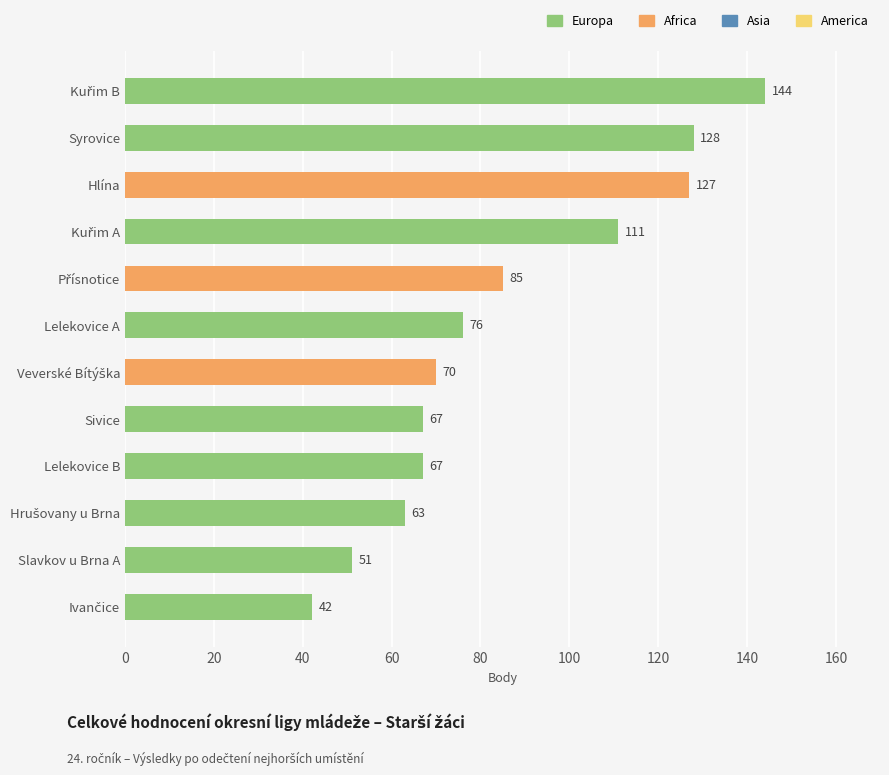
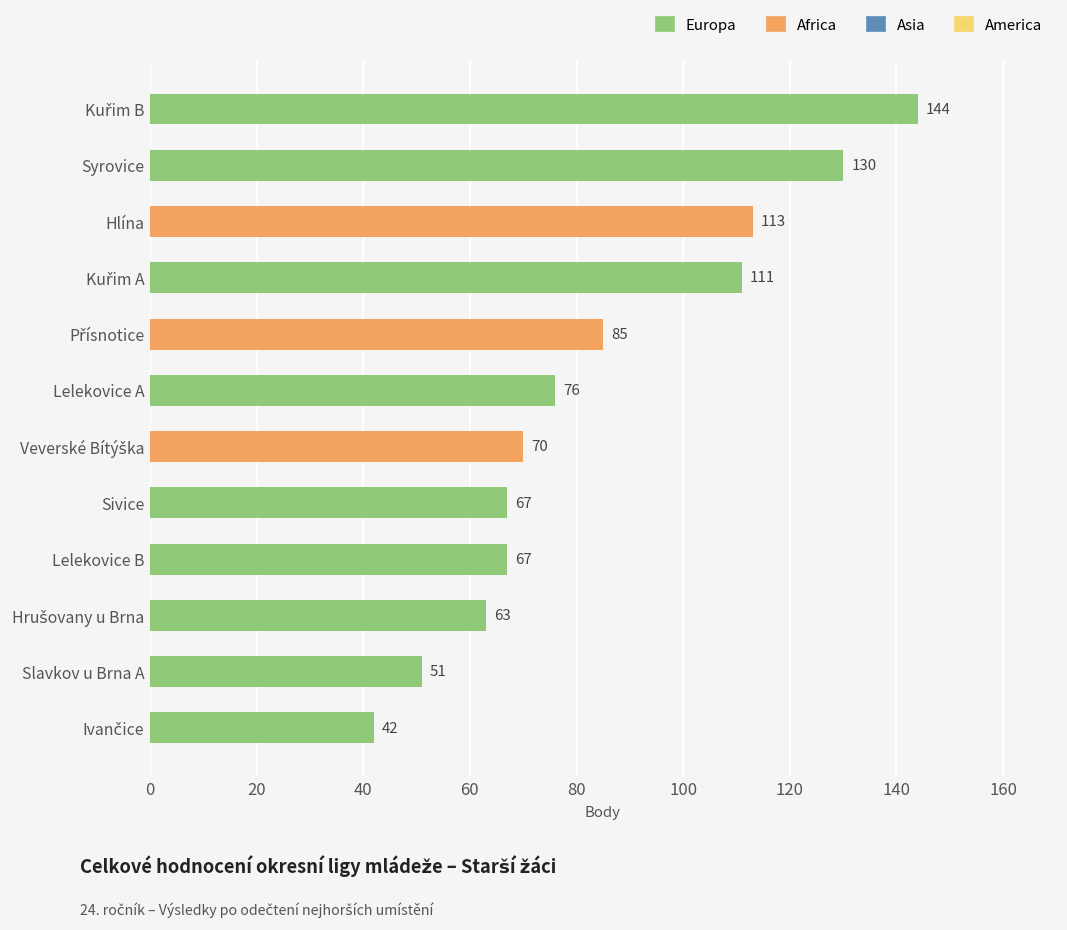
Syrovice: 128 -> 130
Hlína: 127 -> 113
